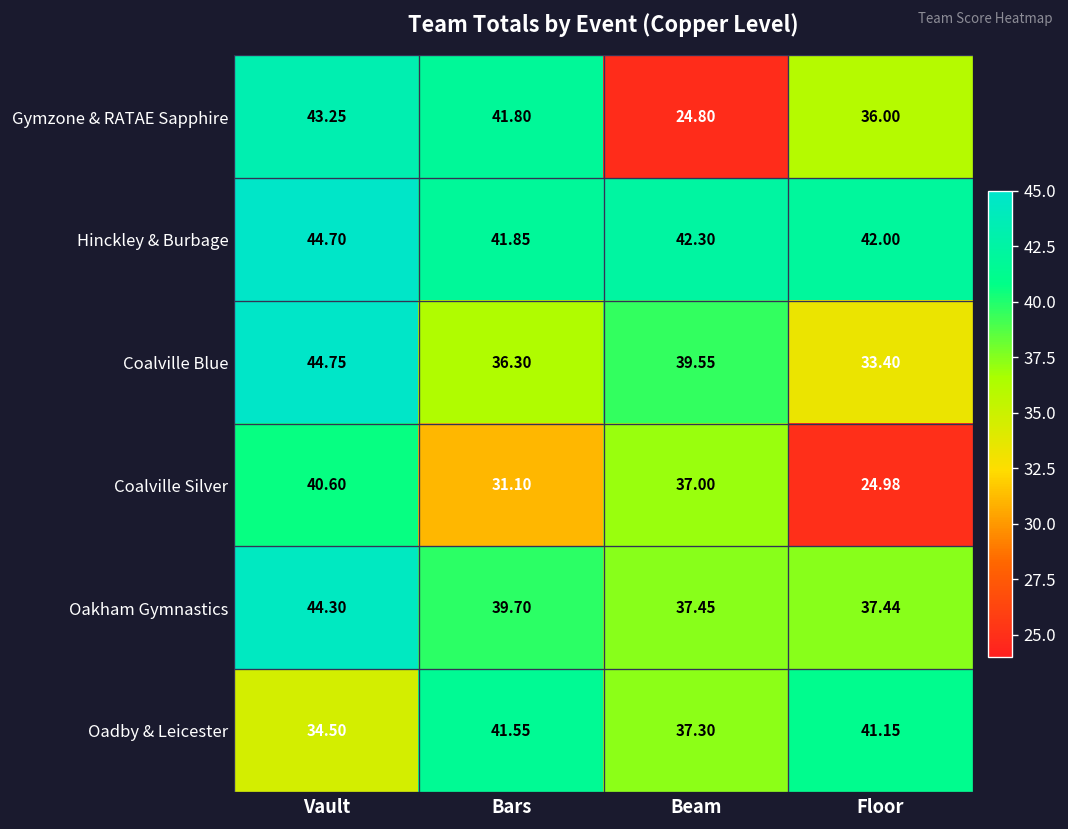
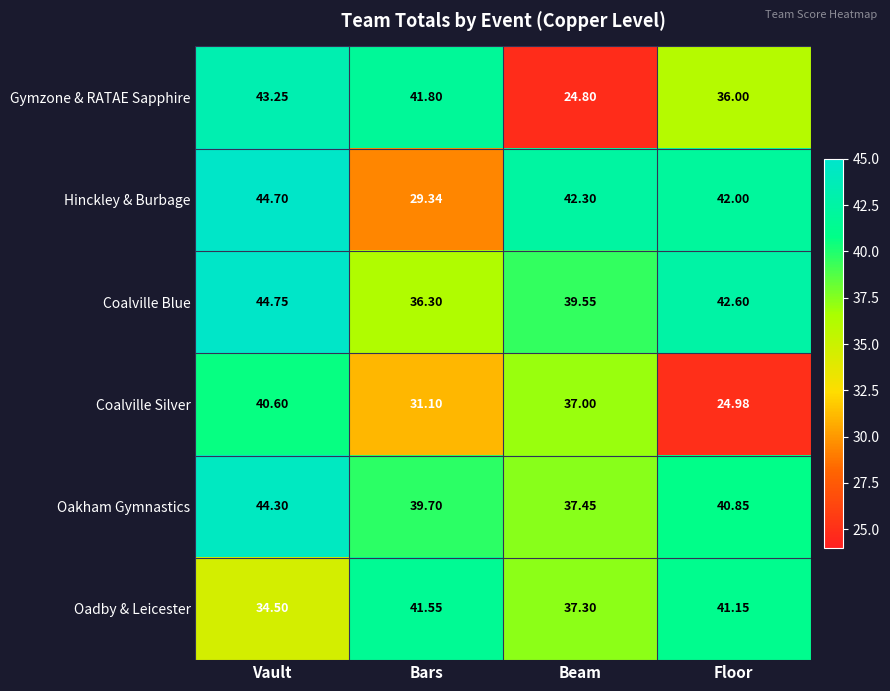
Hinckley & Burbage, Bars: 41.85 -> 29.34
Coalville Blue, Floor: 33.40 -> 42.60
Oakham Gymnastics, Floor: 37.44 -> 40.85
